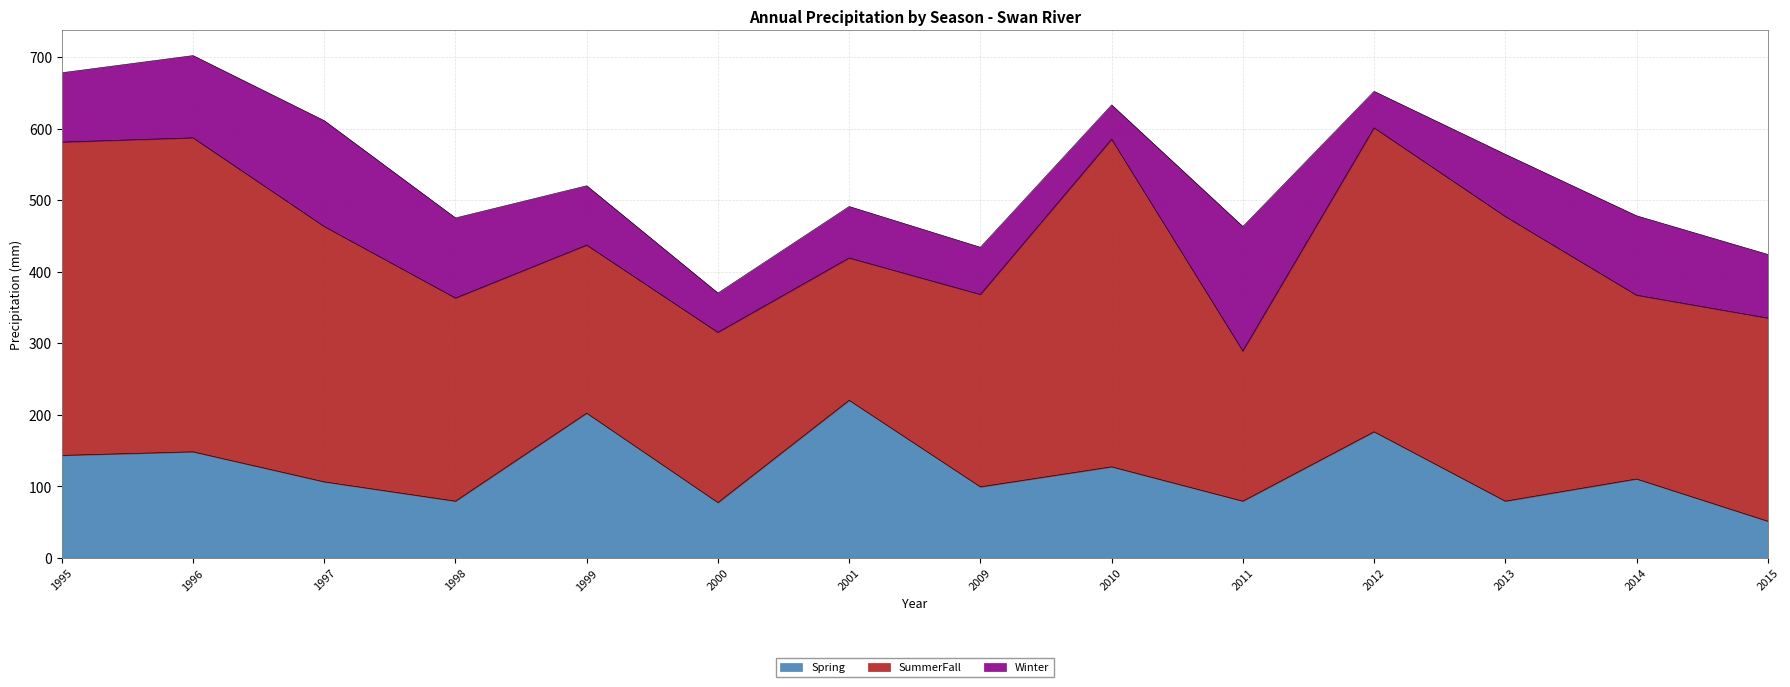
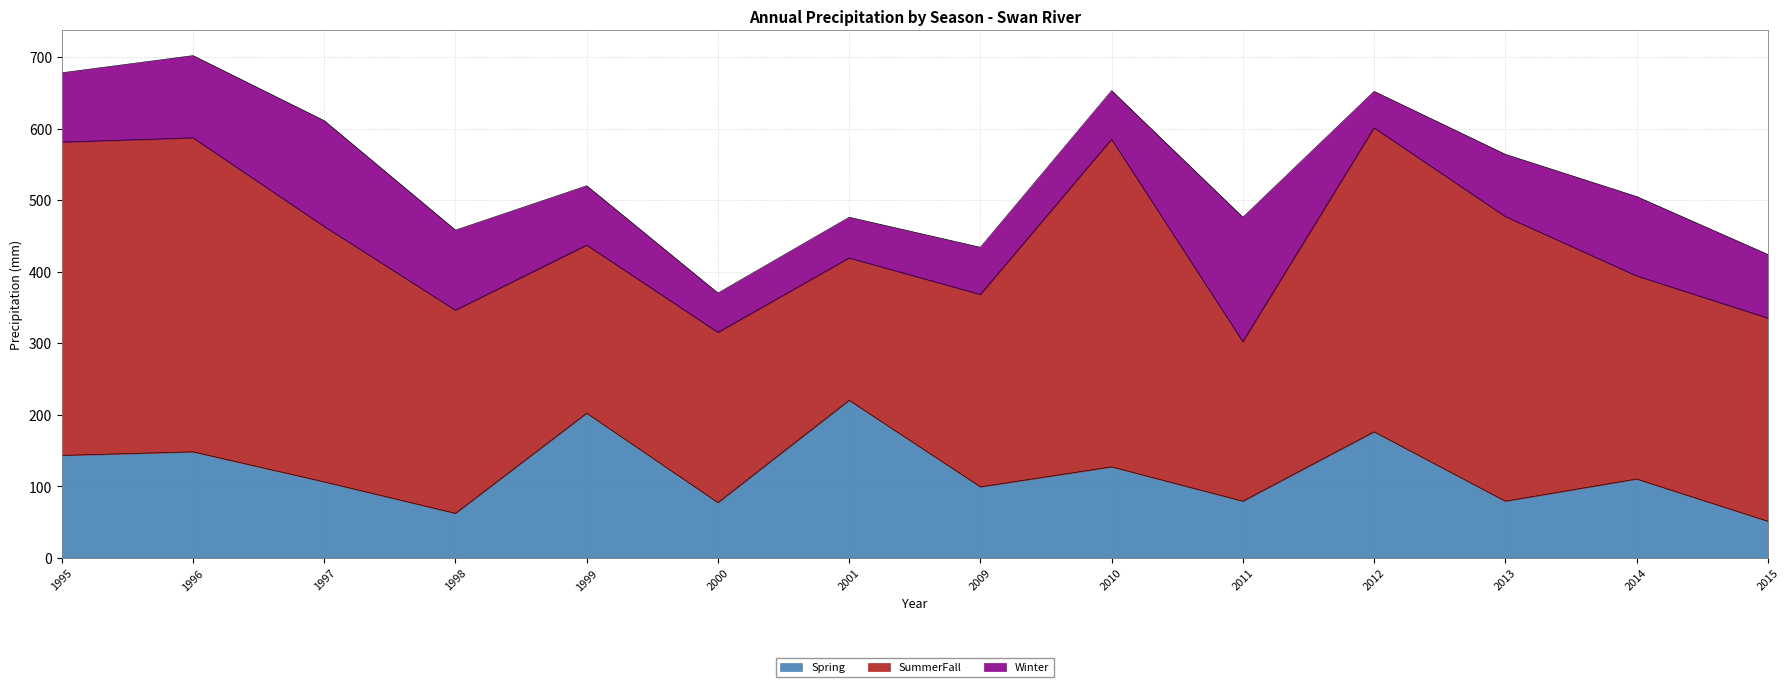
Spring, 1998: 80 -> 60
Winter, 2001: 70 -> 60
Winter, 2010: 50 -> 70
SummerFall, 2011: 210 -> 220
SummerFall, 2014: 260 -> 280
